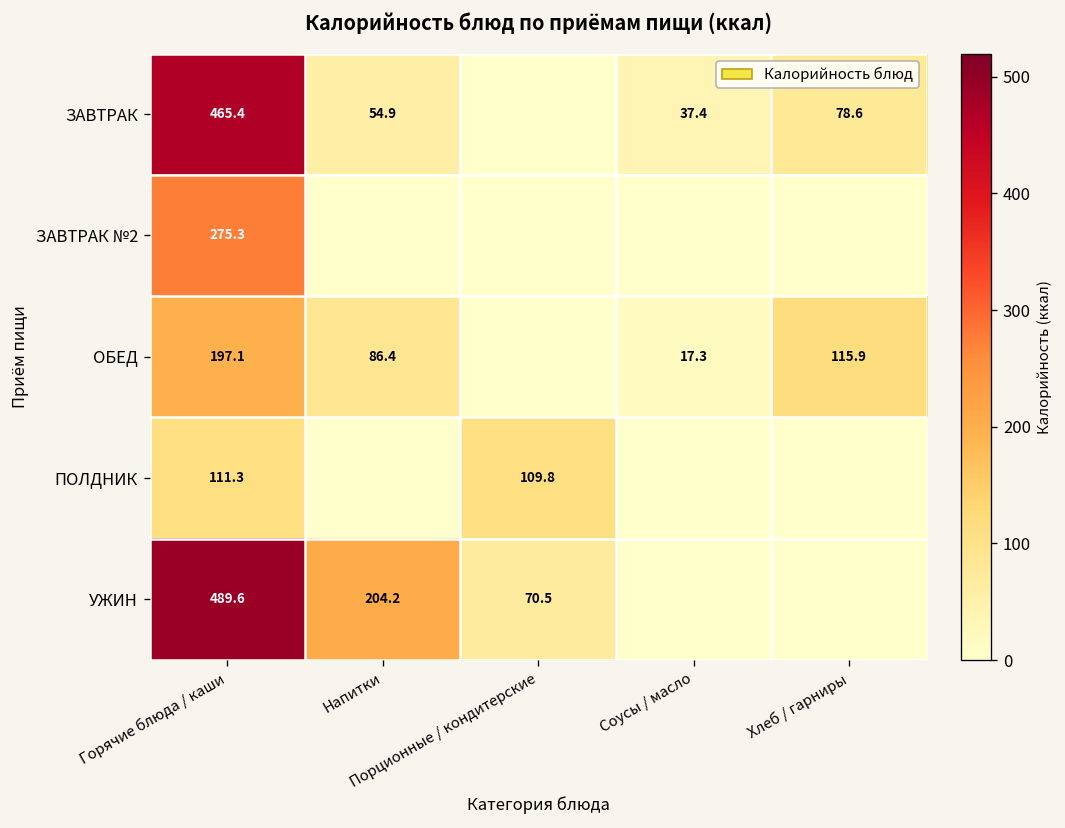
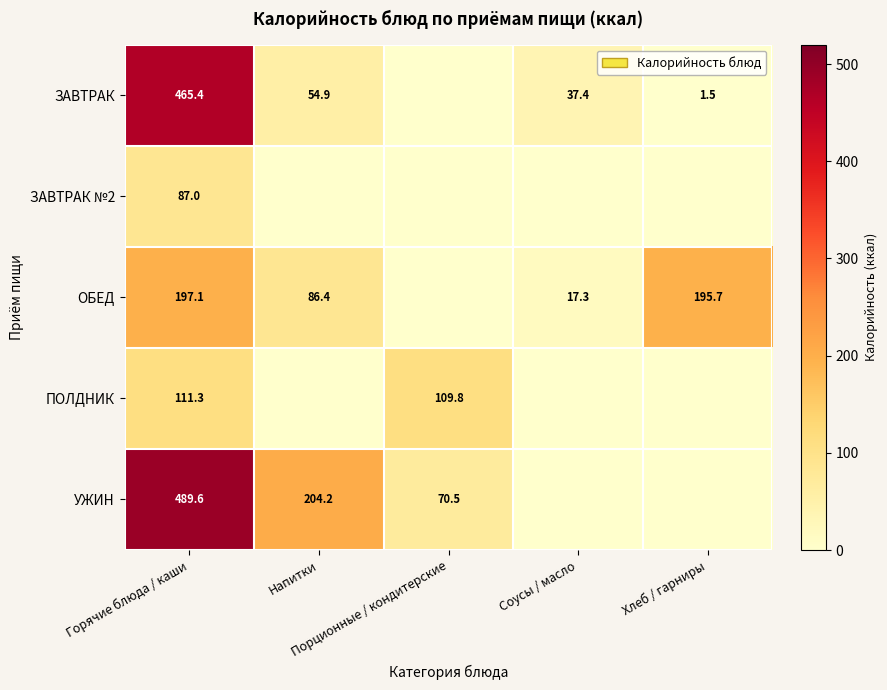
ЗАВТРАК, Хлеб / гарниры: 78.6 -> 1.5
ЗАВТРАК №2, Горячие блюда / каши: 275.3 -> 87.0
ОБЕД, Хлеб / гарниры: 115.9 -> 195.7
